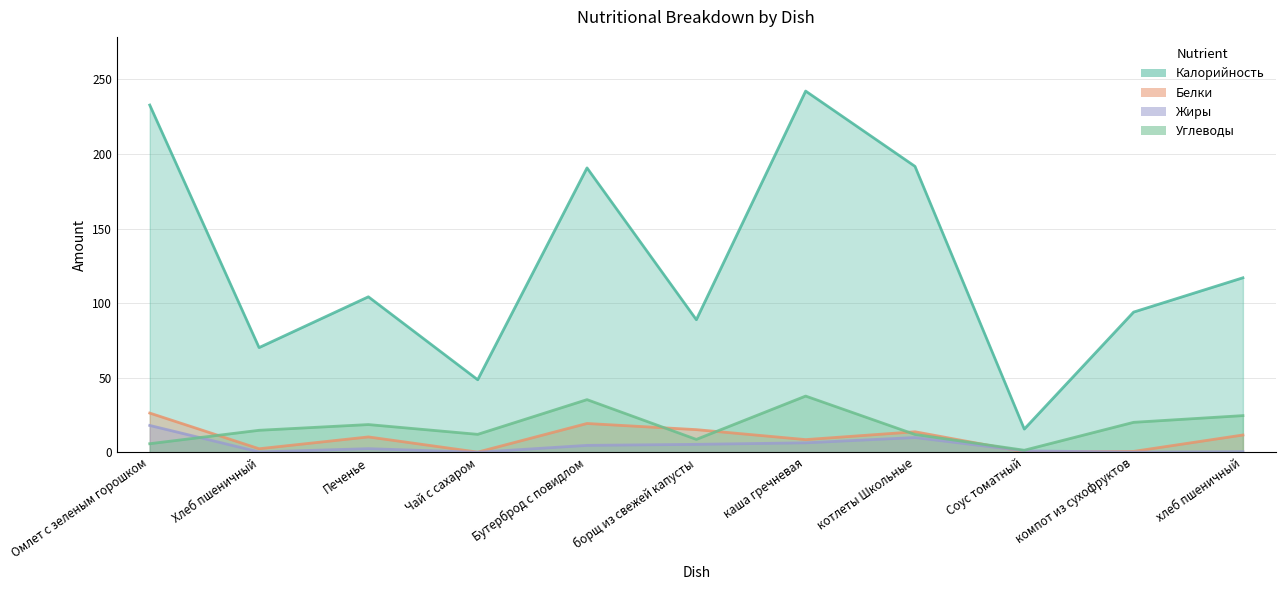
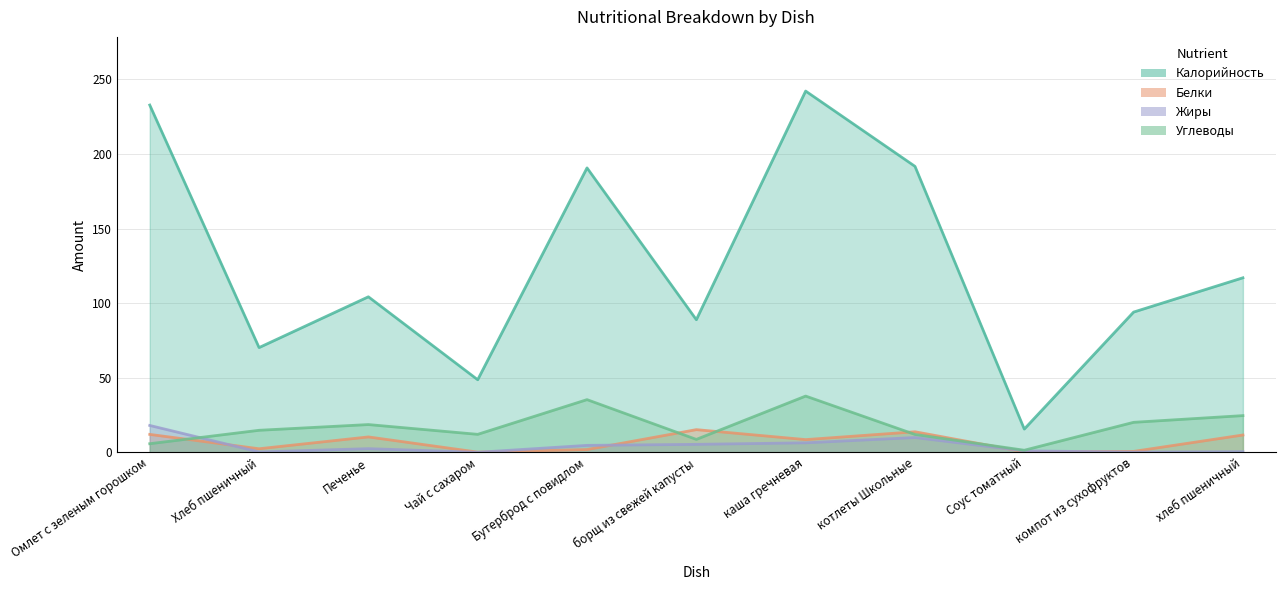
Белки, Омлет с зеленым горошком: 26 -> 12
Белки, Бутерброд с повидлом: 19 -> 2
